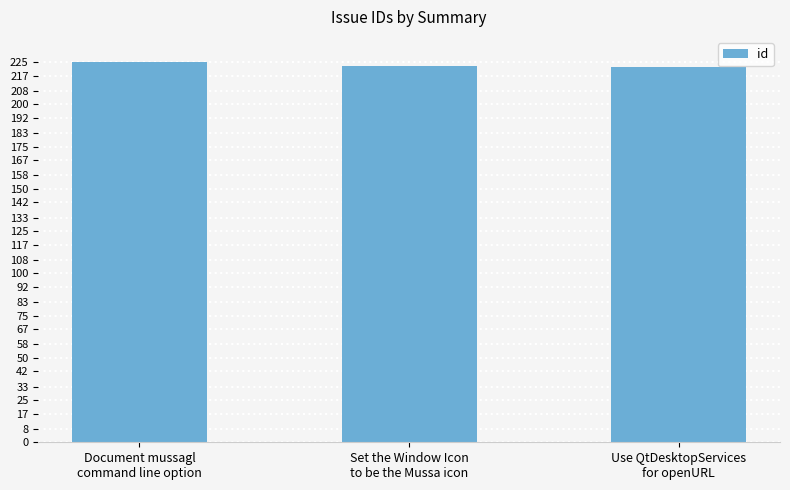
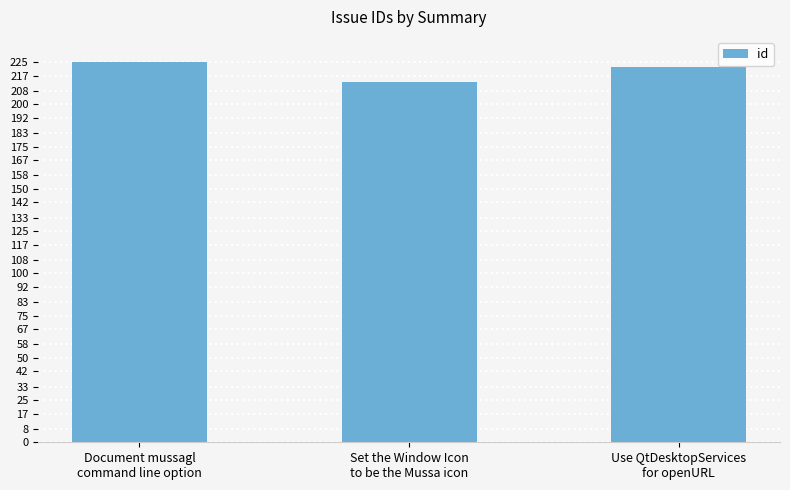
Set the Window Icon to be the Mussa icon: 223 -> 213
